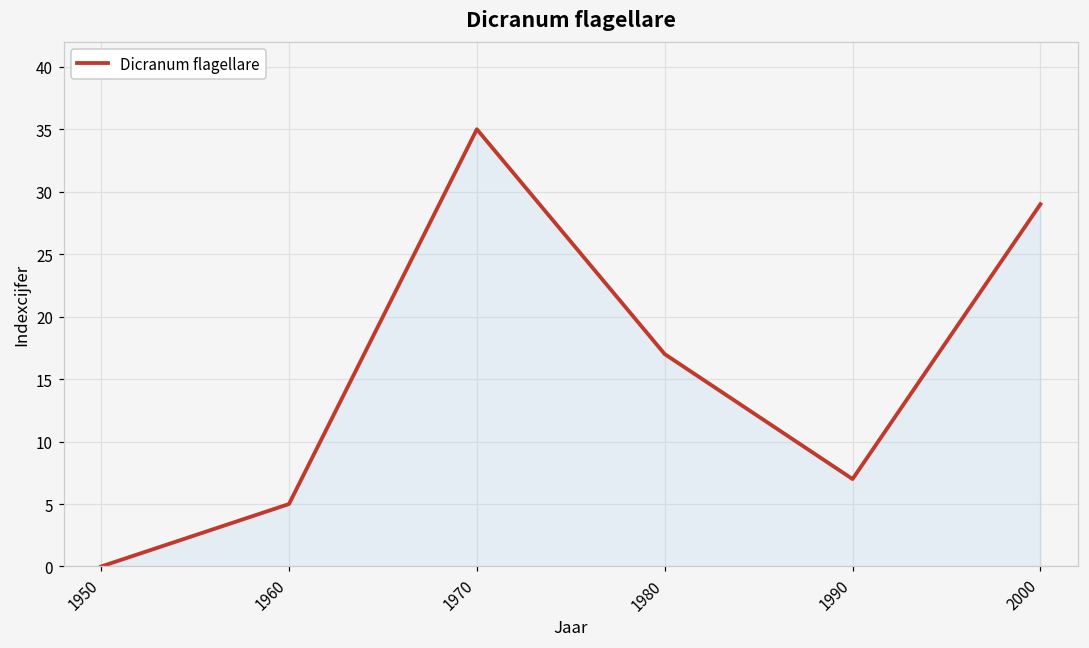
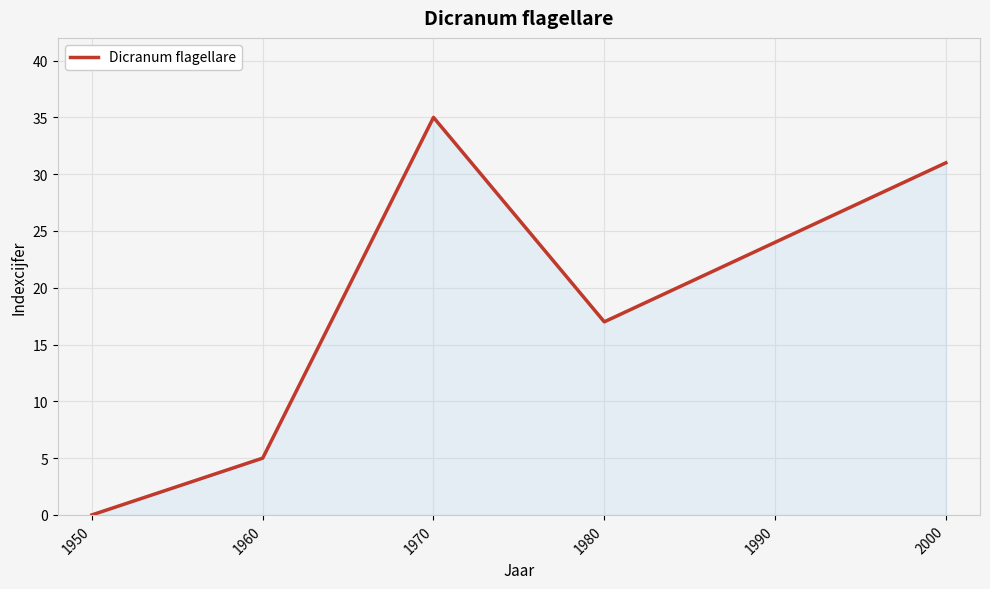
1990: 7 -> 24
2000: 29 -> 31
